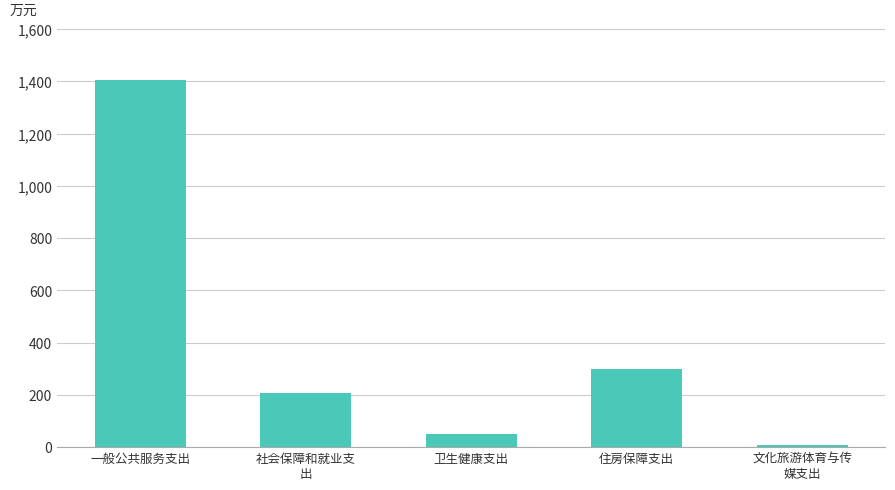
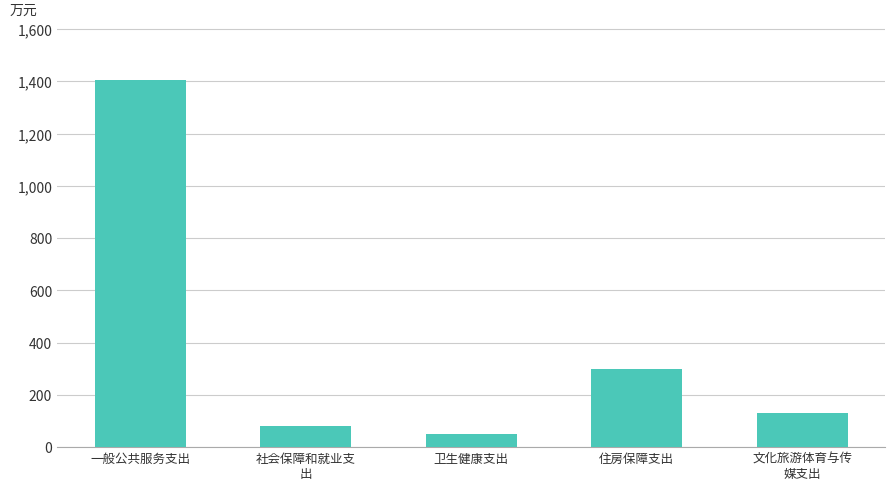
社会保障和就业支 出: 210 -> 80
文化旅游体育与传 媒支出: 10 -> 130
